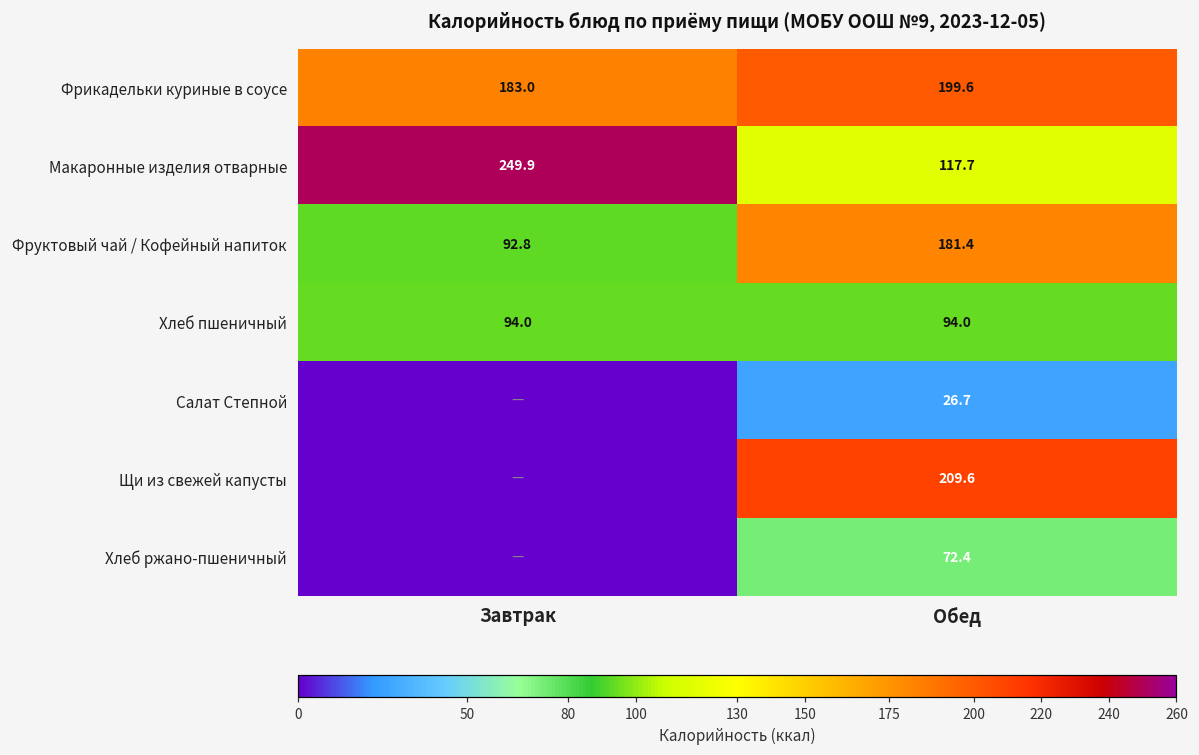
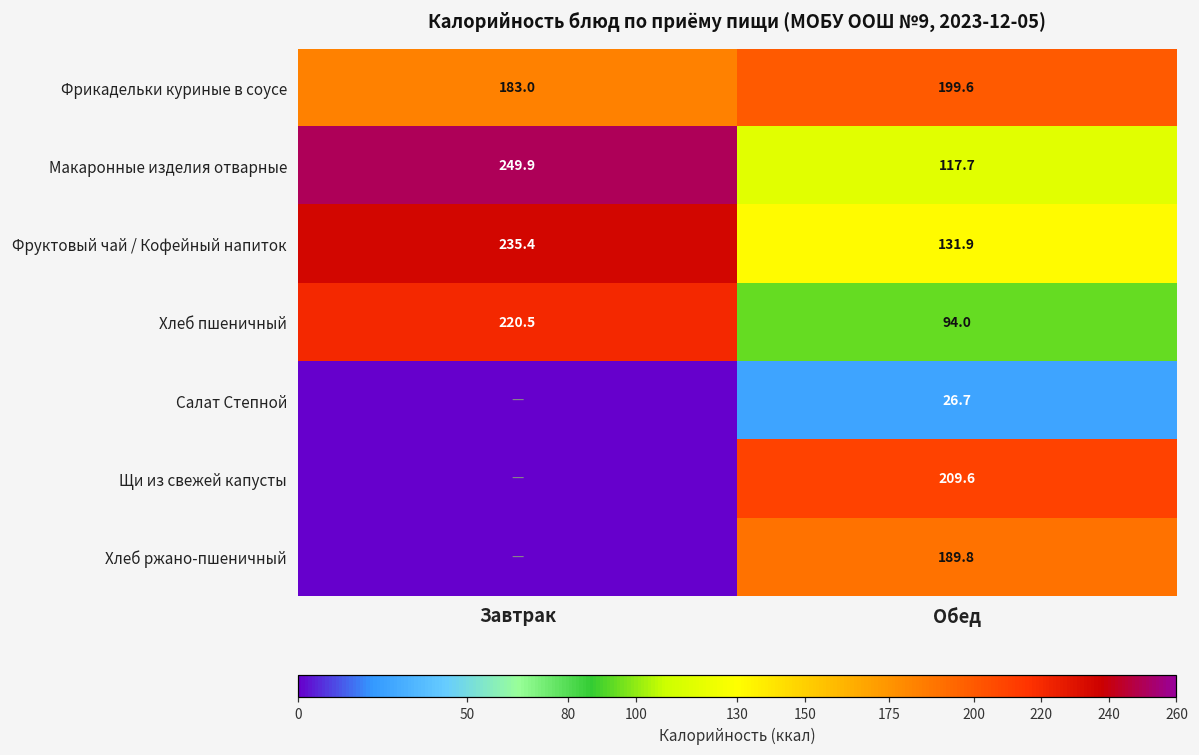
Фруктовый чай / Кофейный напиток, Завтрак: 92.8 -> 235.4
Фруктовый чай / Кофейный напиток, Обед: 181.4 -> 131.9
Хлеб пшеничный, Завтрак: 94.0 -> 220.5
Хлеб ржано-пшеничный, Обед: 72.4 -> 189.8
